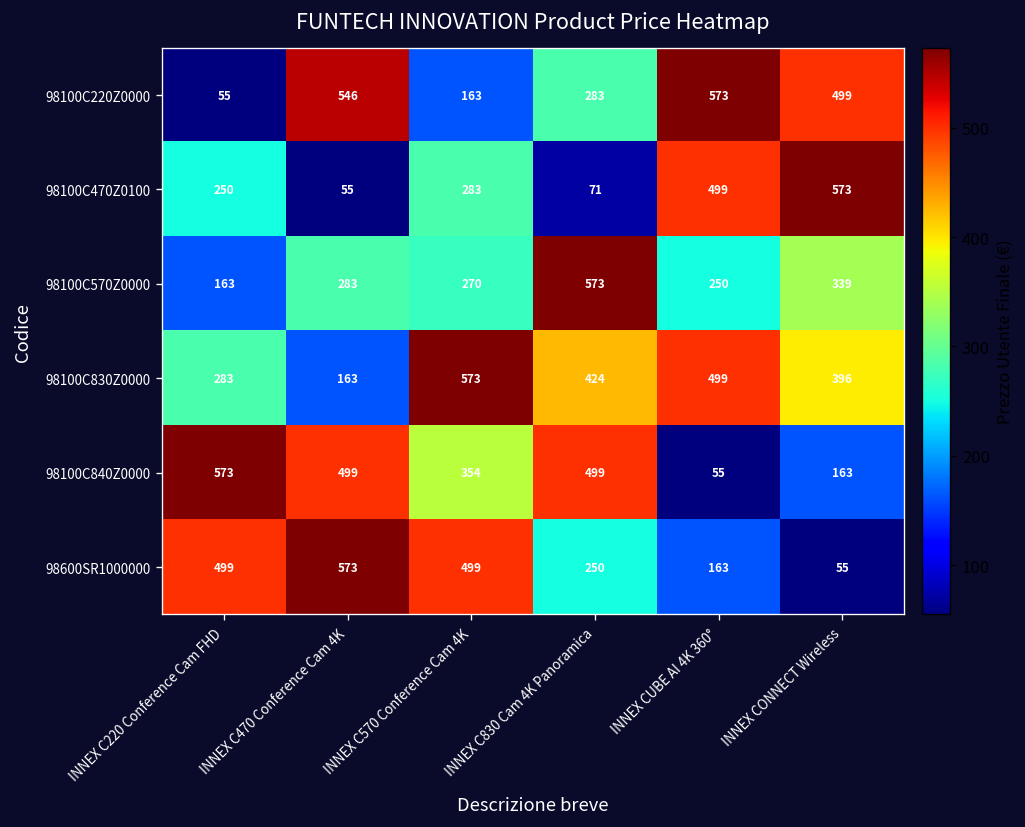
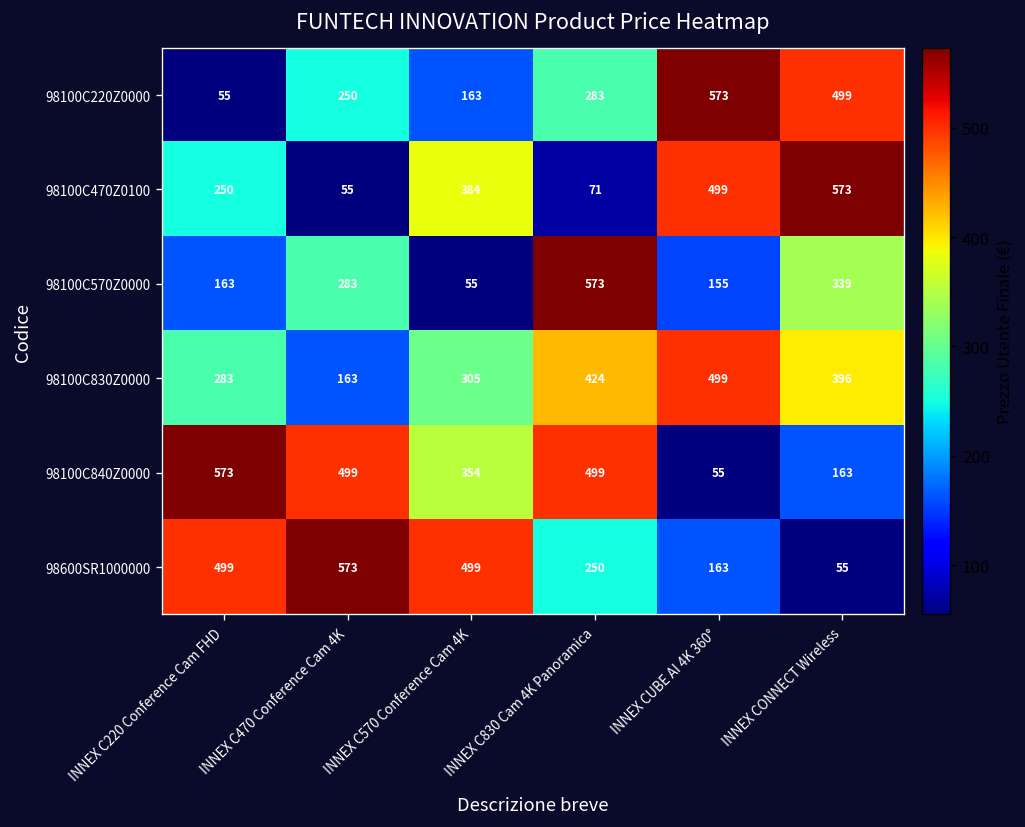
98100C220Z0000, INNEX C470 Conference Cam 4K: 546 -> 250
98100C470Z0100, INNEX C570 Conference Cam 4K: 283 -> 384
98100C570Z0000, INNEX C570 Conference Cam 4K: 270 -> 55
98100C570Z0000, INNEX CUBE AI 4K 360°: 250 -> 155
98100C830Z0000, INNEX C570 Conference Cam 4K: 573 -> 305
